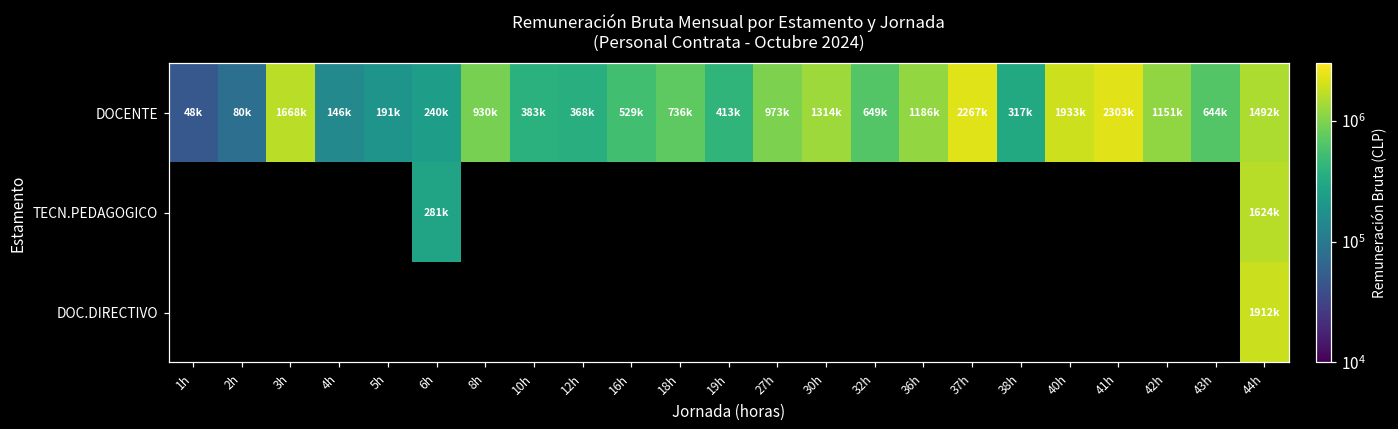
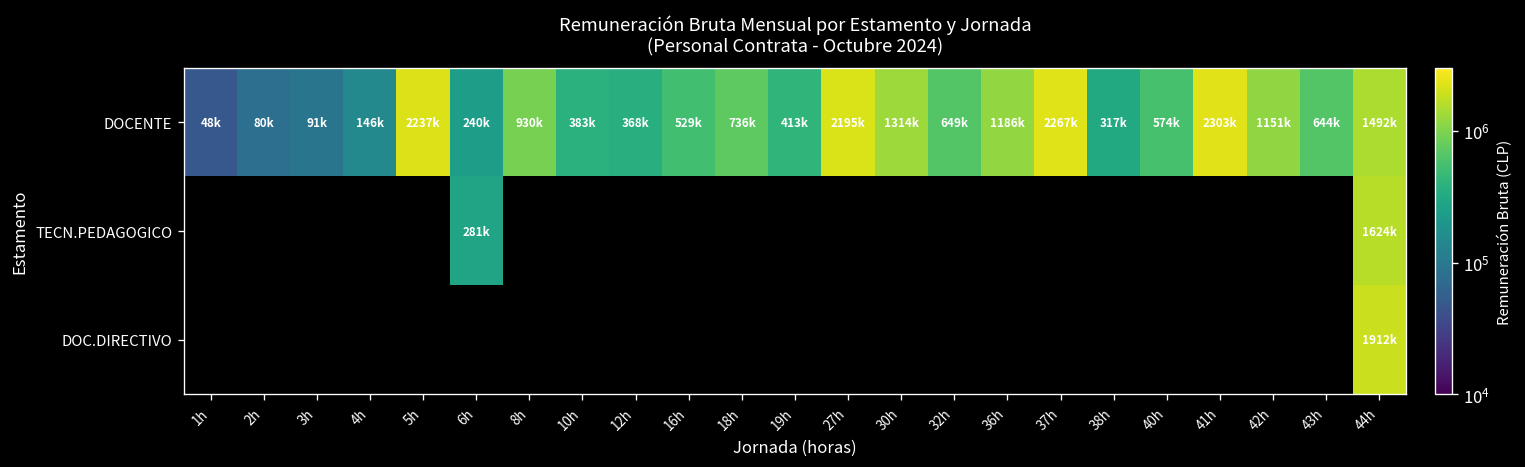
DOCENTE, 3h: 1668k -> 91k
DOCENTE, 5h: 191k -> 2237k
DOCENTE, 27h: 973k -> 2195k
DOCENTE, 40h: 1933k -> 574k
